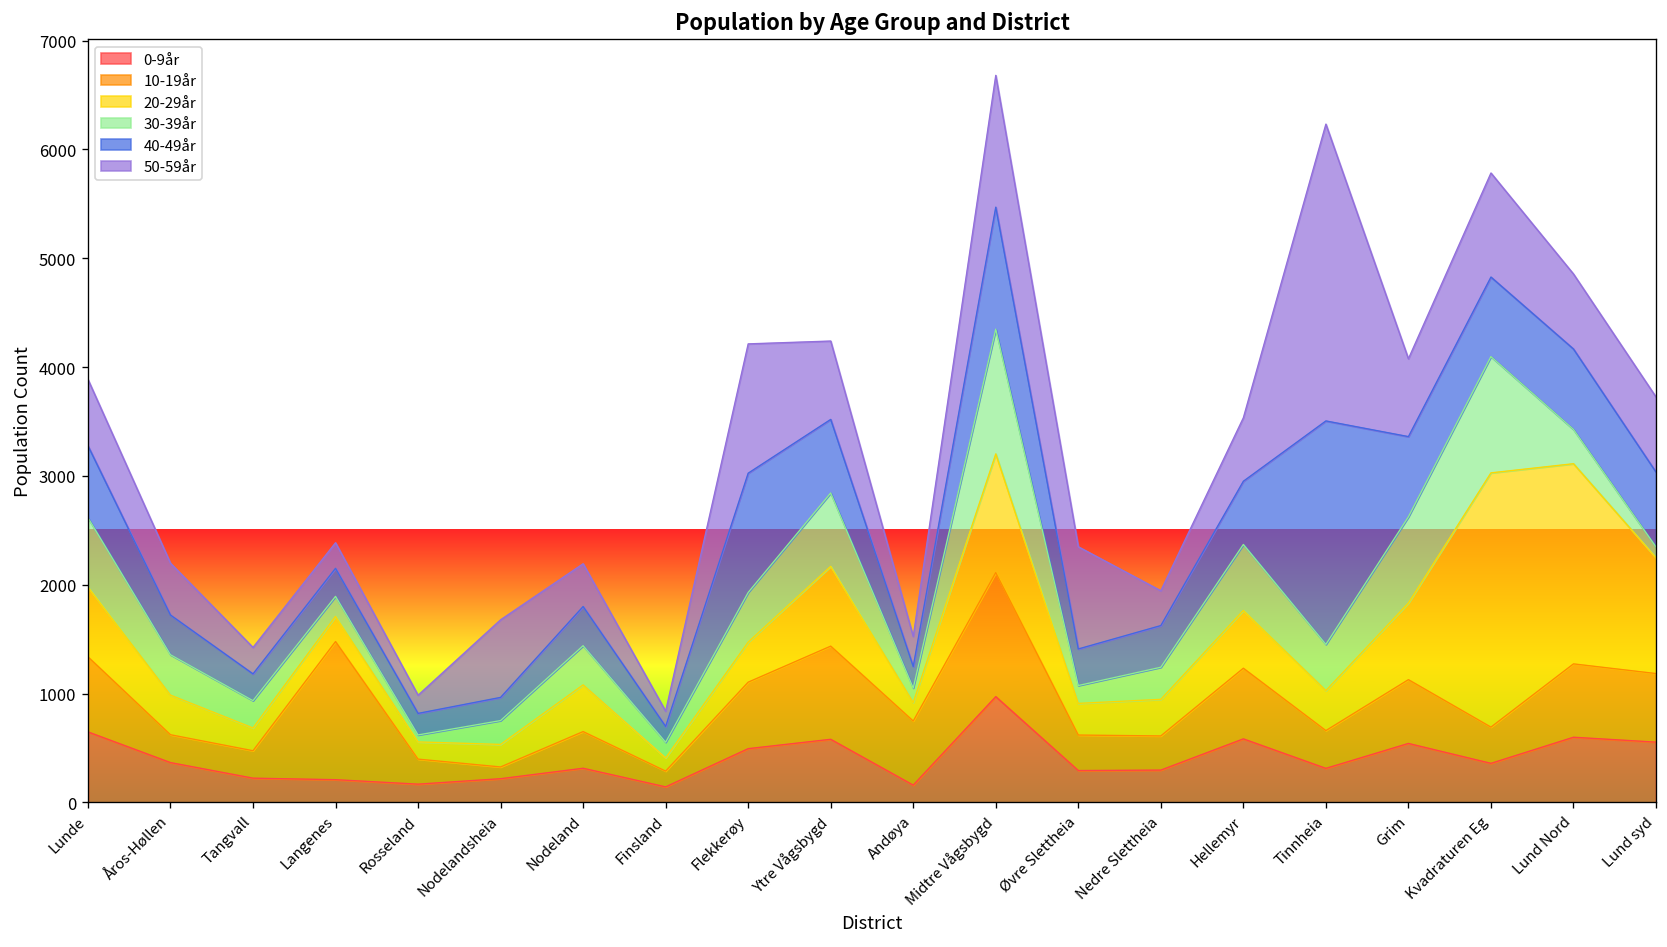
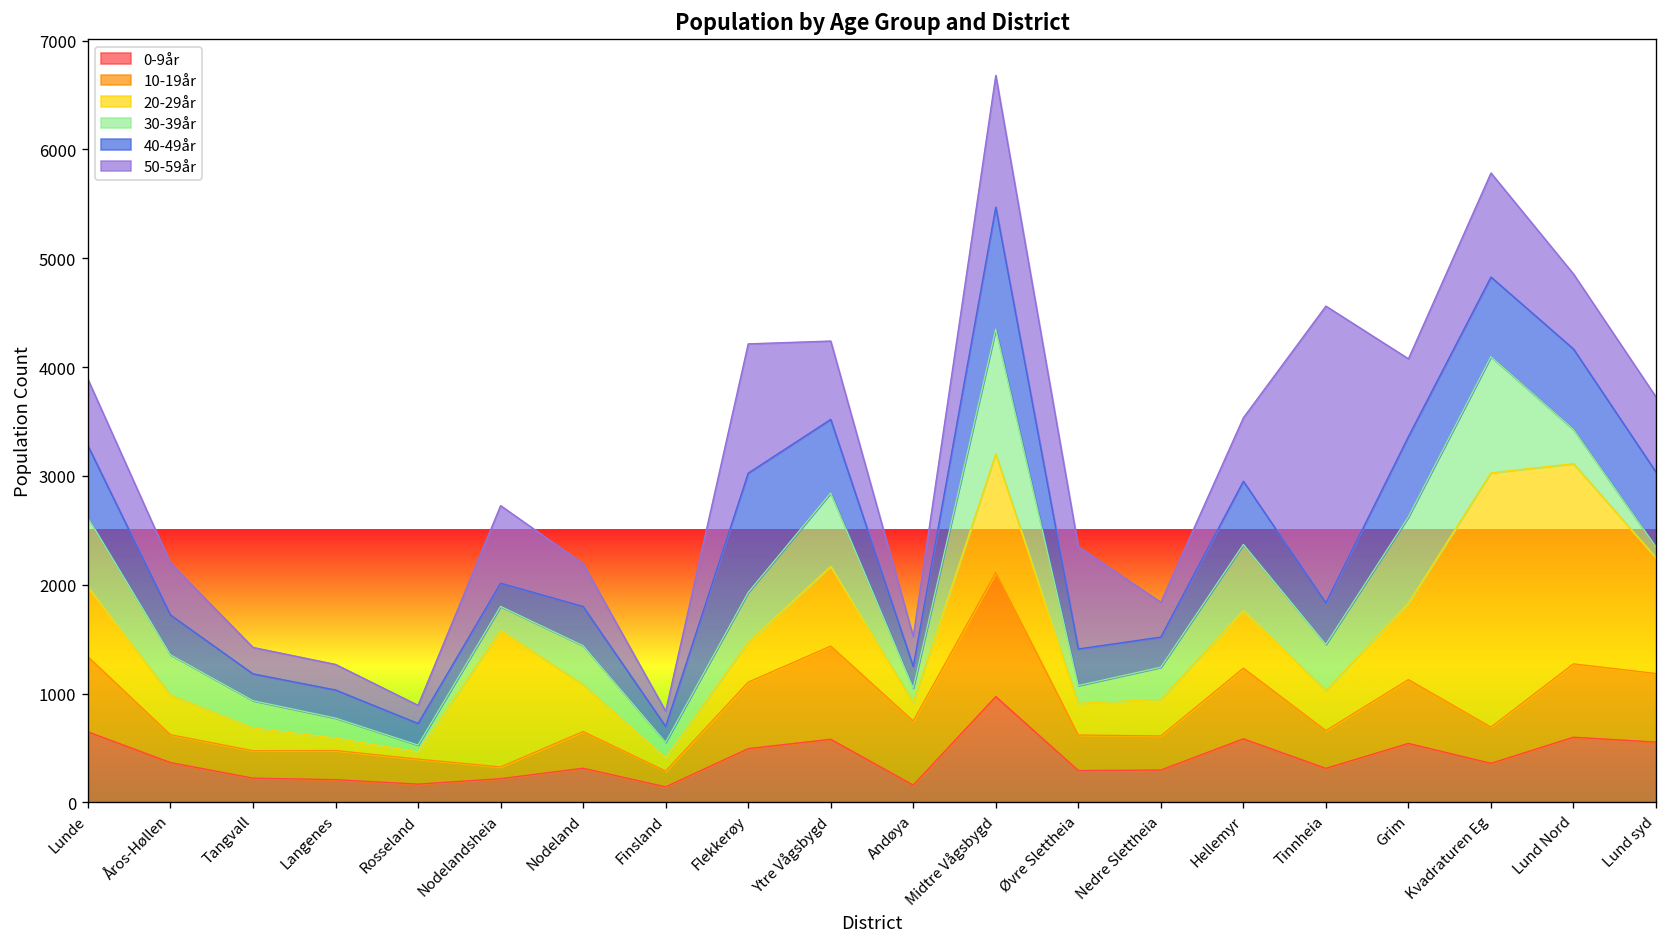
10-19år, Langenes: 1300 -> 300
20-29år, Langenes: 200 -> 100
20-29år, Rosseland: 200 -> 100
20-29år, Nodelandsheia: 200 -> 1300
40-49år, Nedre Slettheia: 400 -> 300
40-49år, Tinnheia: 2100 -> 400
